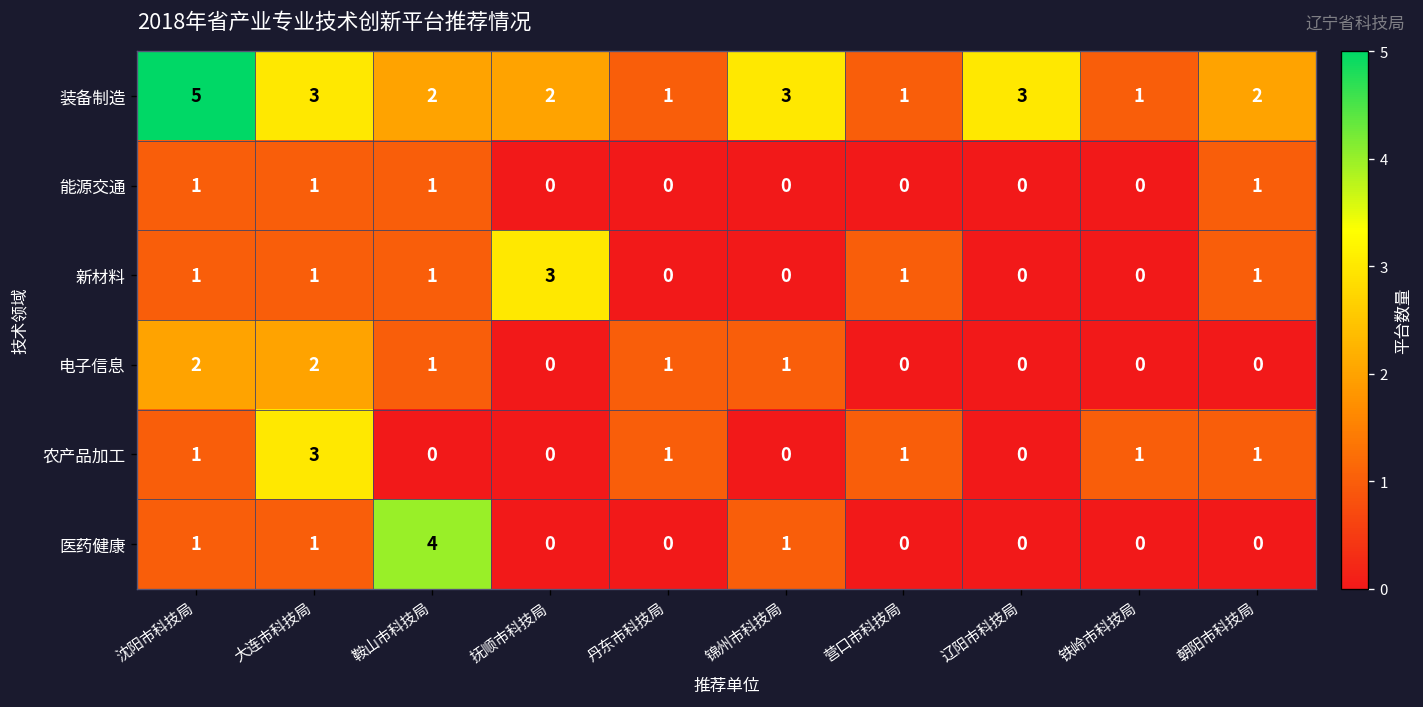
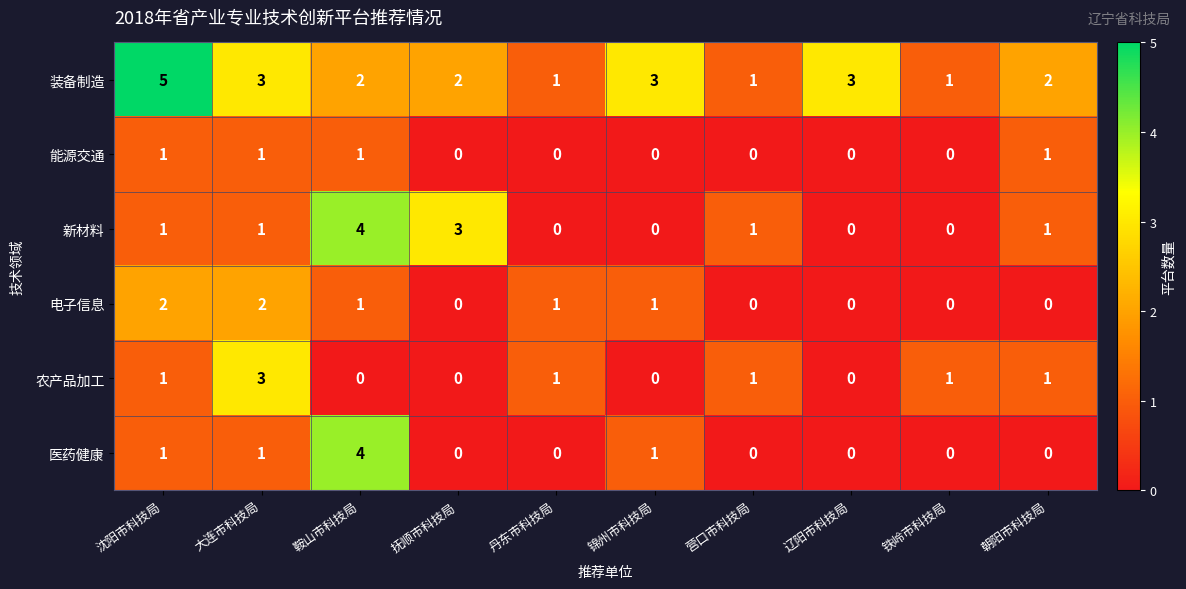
新材料, 鞍山市科技局: 1 -> 4
